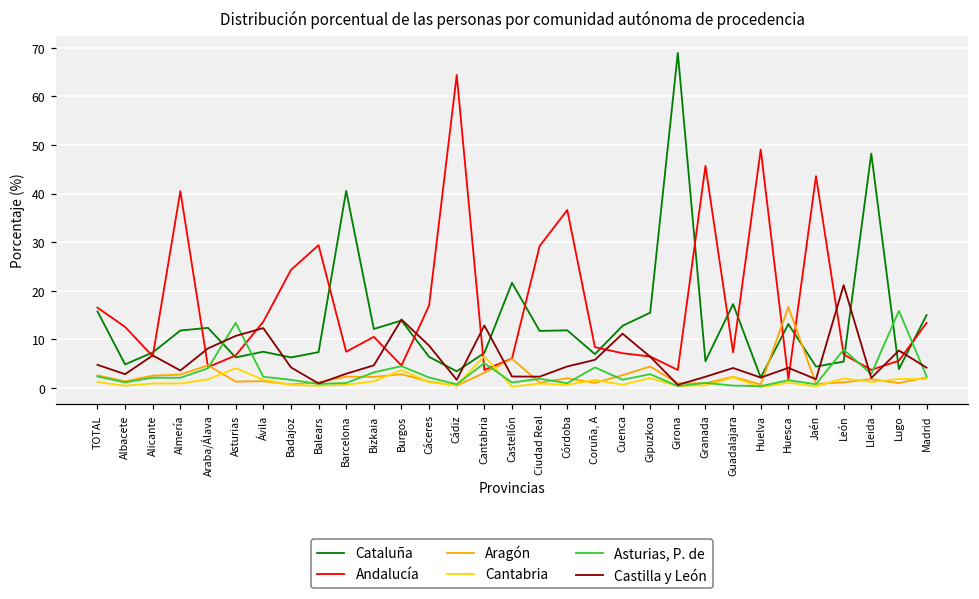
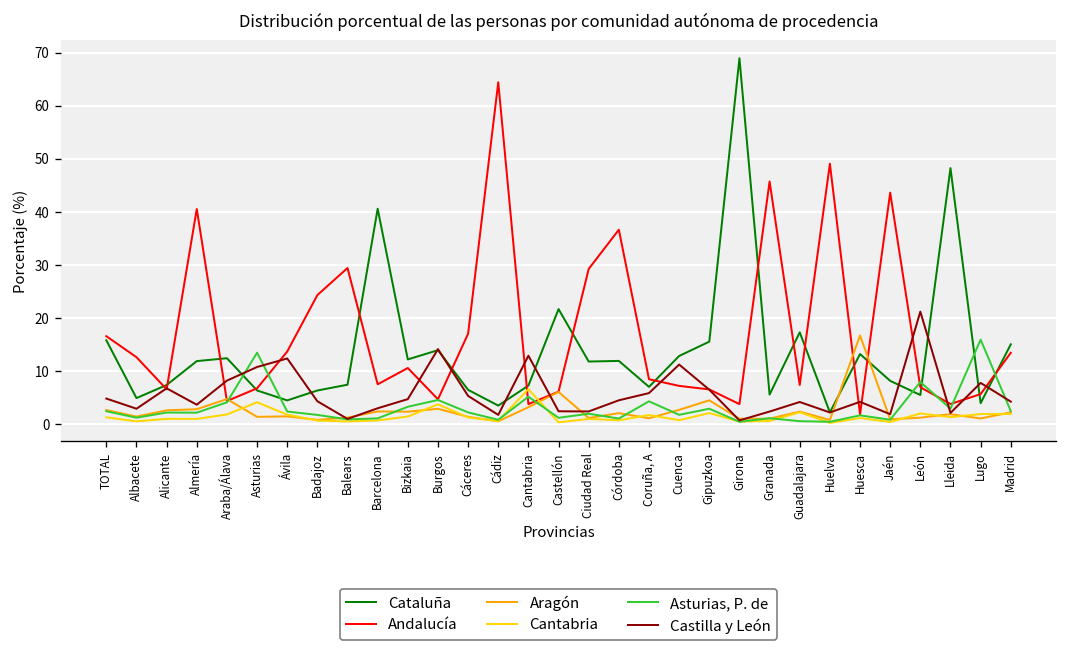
Cataluña, Ávila: 7 -> 4
Castilla y León, Cáceres: 9 -> 5
Cataluña, Jaén: 4 -> 8
